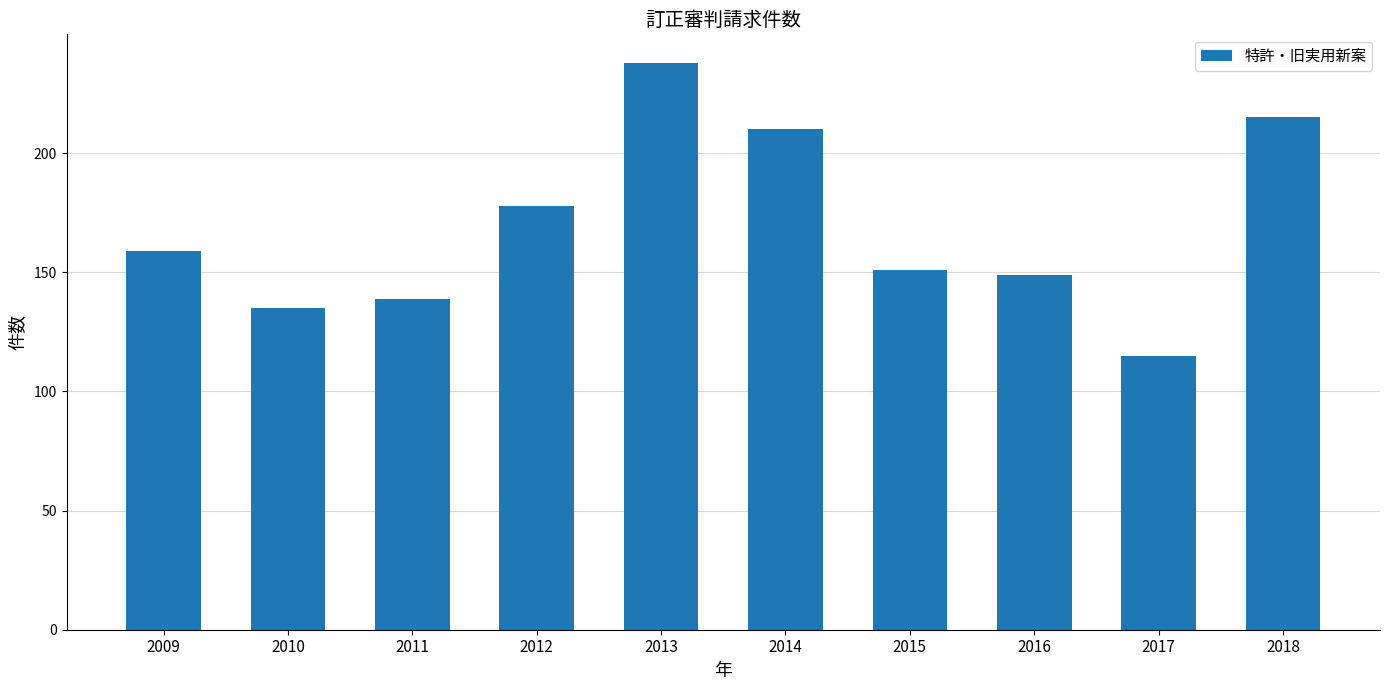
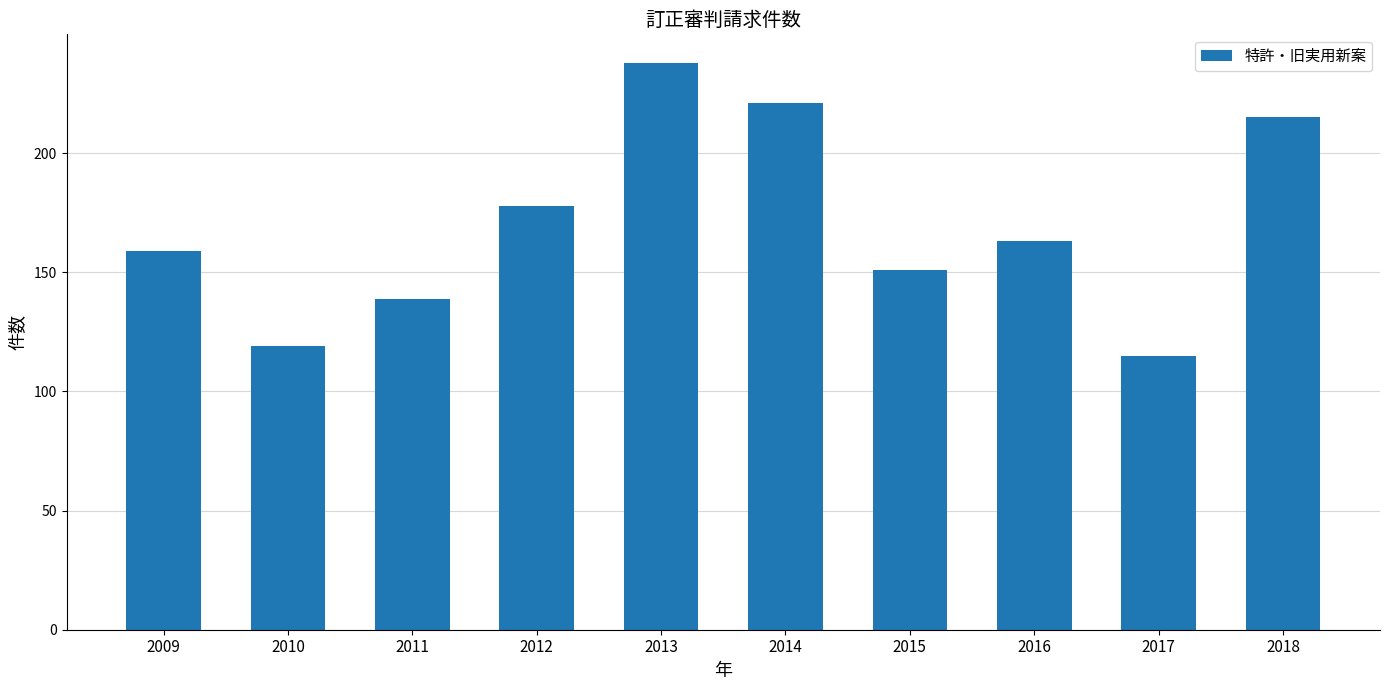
2010: 135 -> 119
2014: 210 -> 221
2016: 149 -> 163
